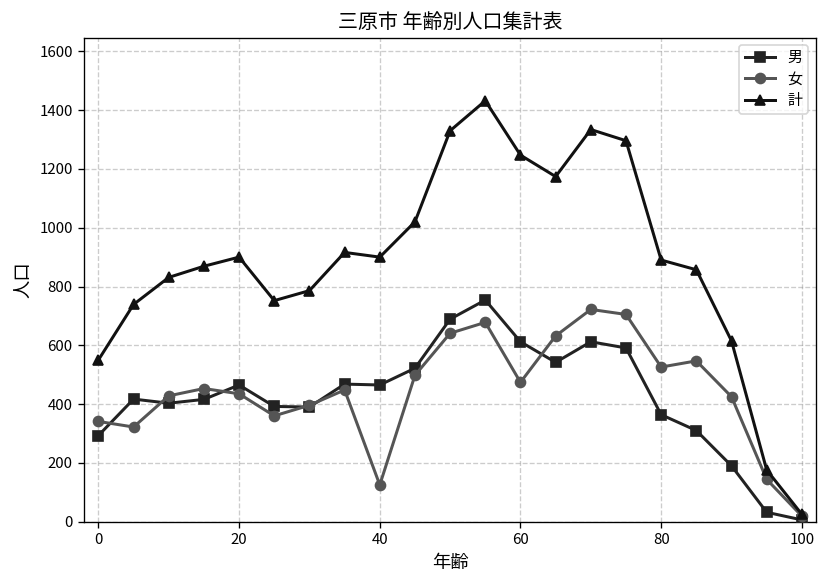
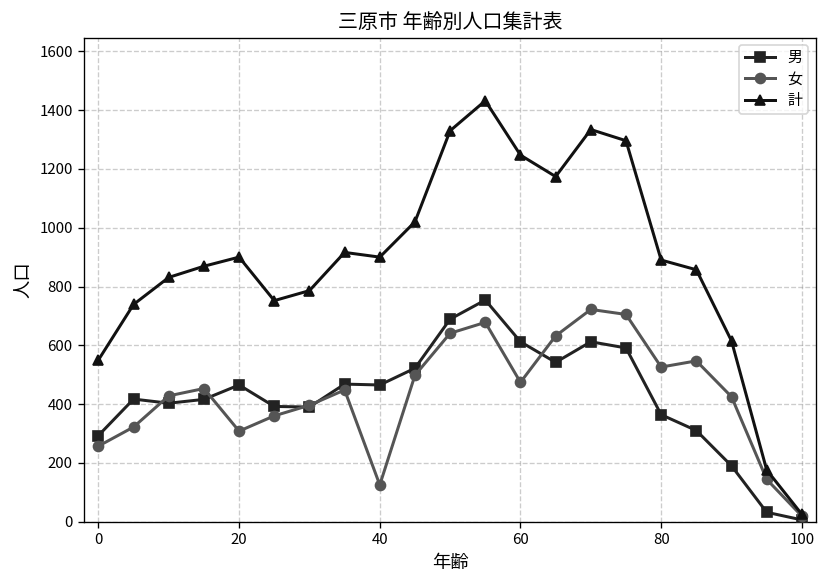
女, 0: 340 -> 260
女, 20: 440 -> 310
